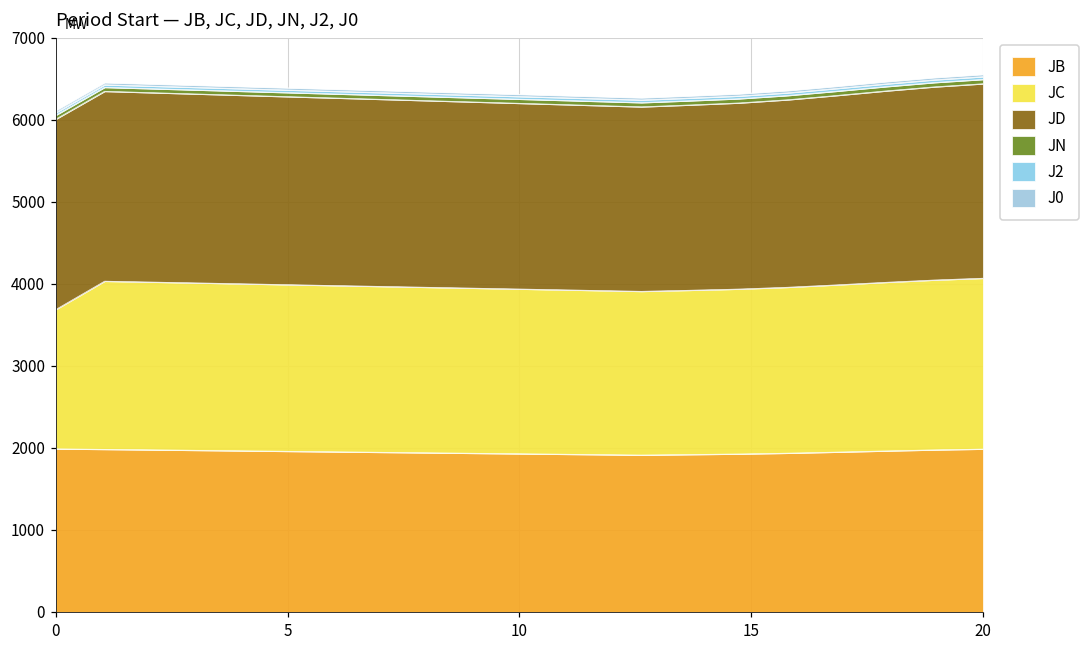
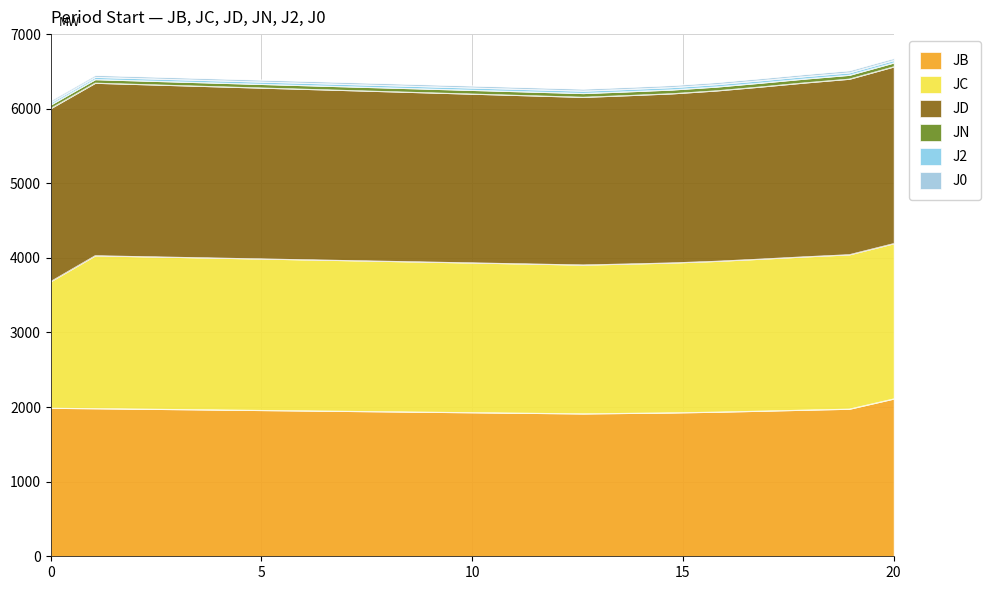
JB, 20: 2000 -> 2100
